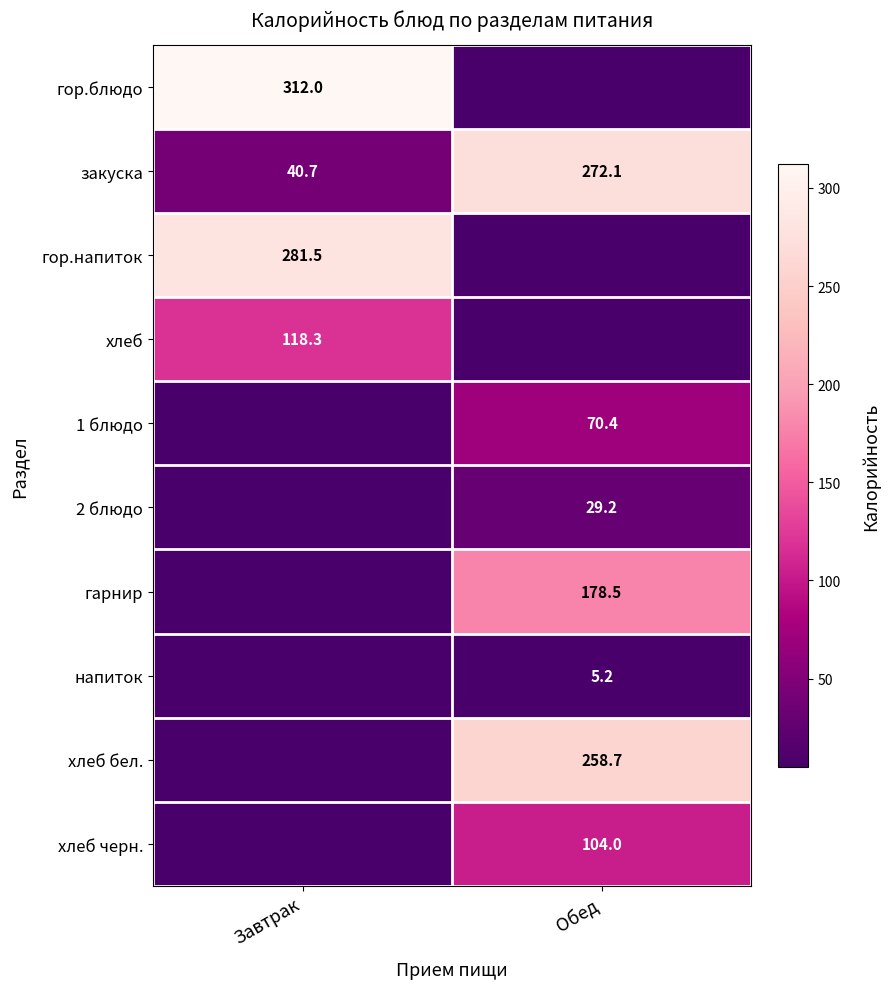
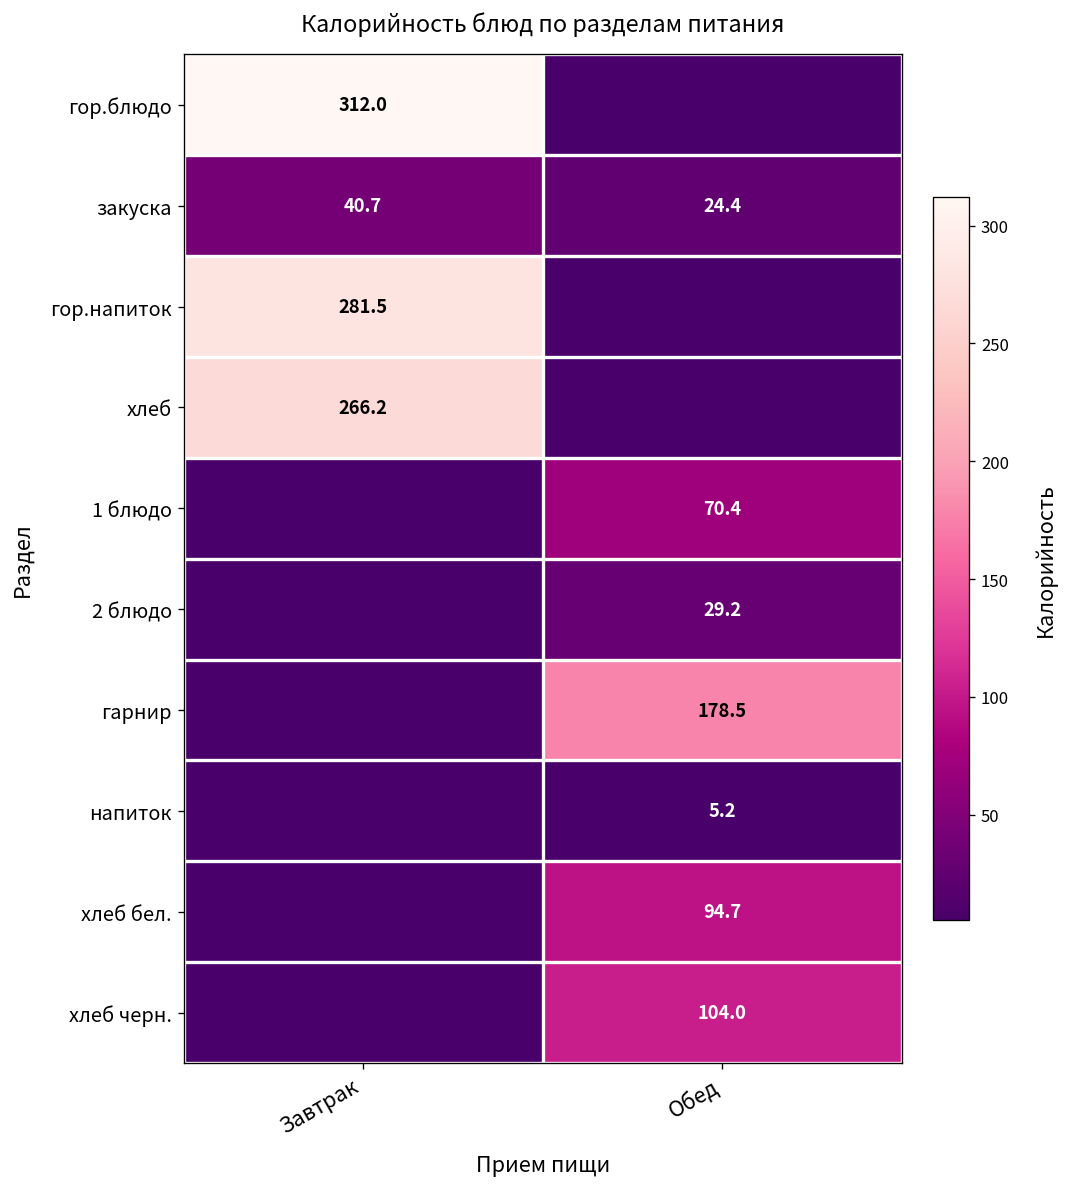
закуска, Обед: 272.1 -> 24.4
хлеб, Завтрак: 118.3 -> 266.2
хлеб бел., Обед: 258.7 -> 94.7
